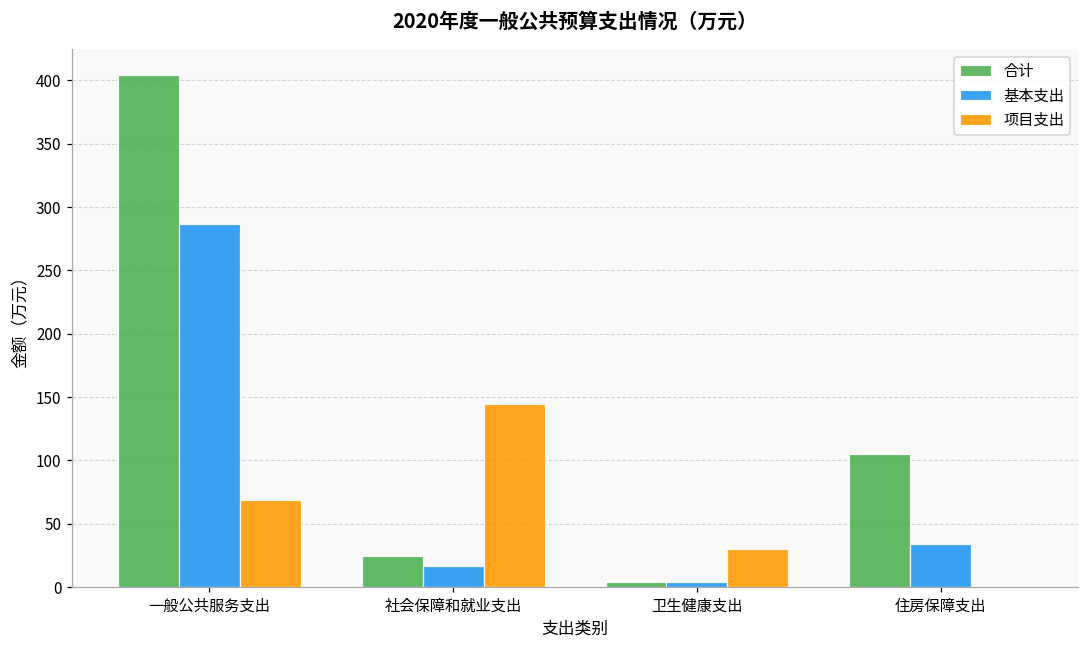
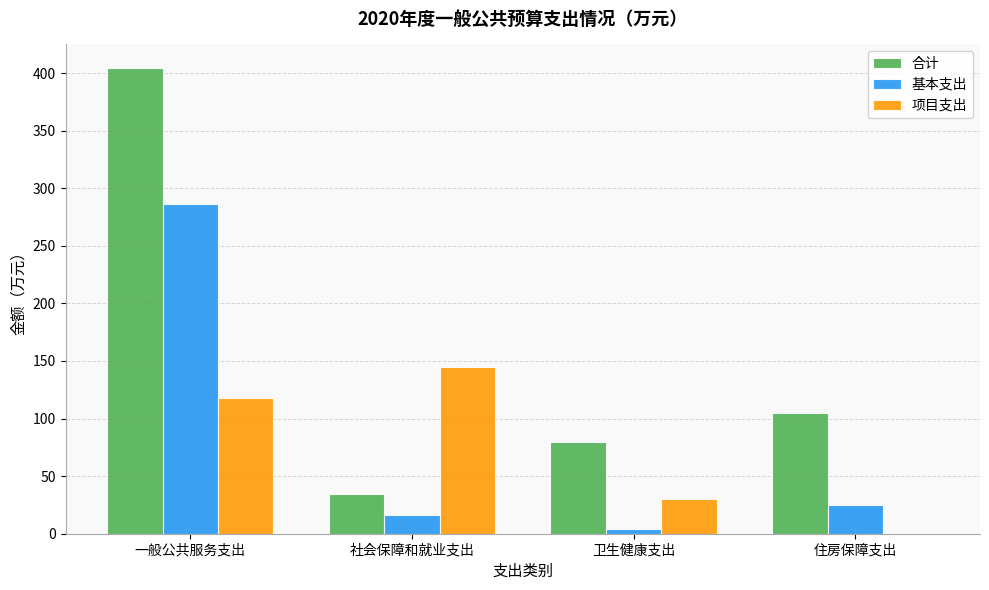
项目支出, 一般公共服务支出: 69 -> 118
合计, 社会保障和就业支出: 25 -> 34
合计, 卫生健康支出: 4 -> 80
基本支出, 住房保障支出: 34 -> 25
